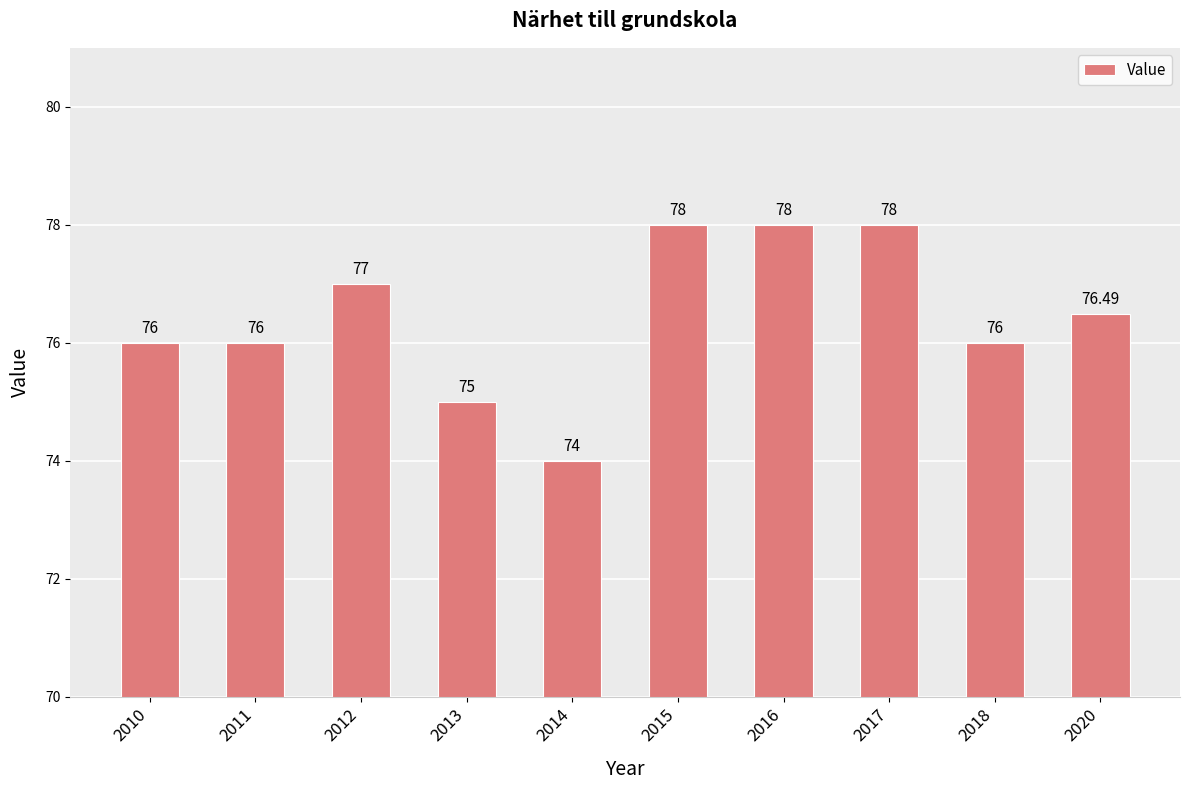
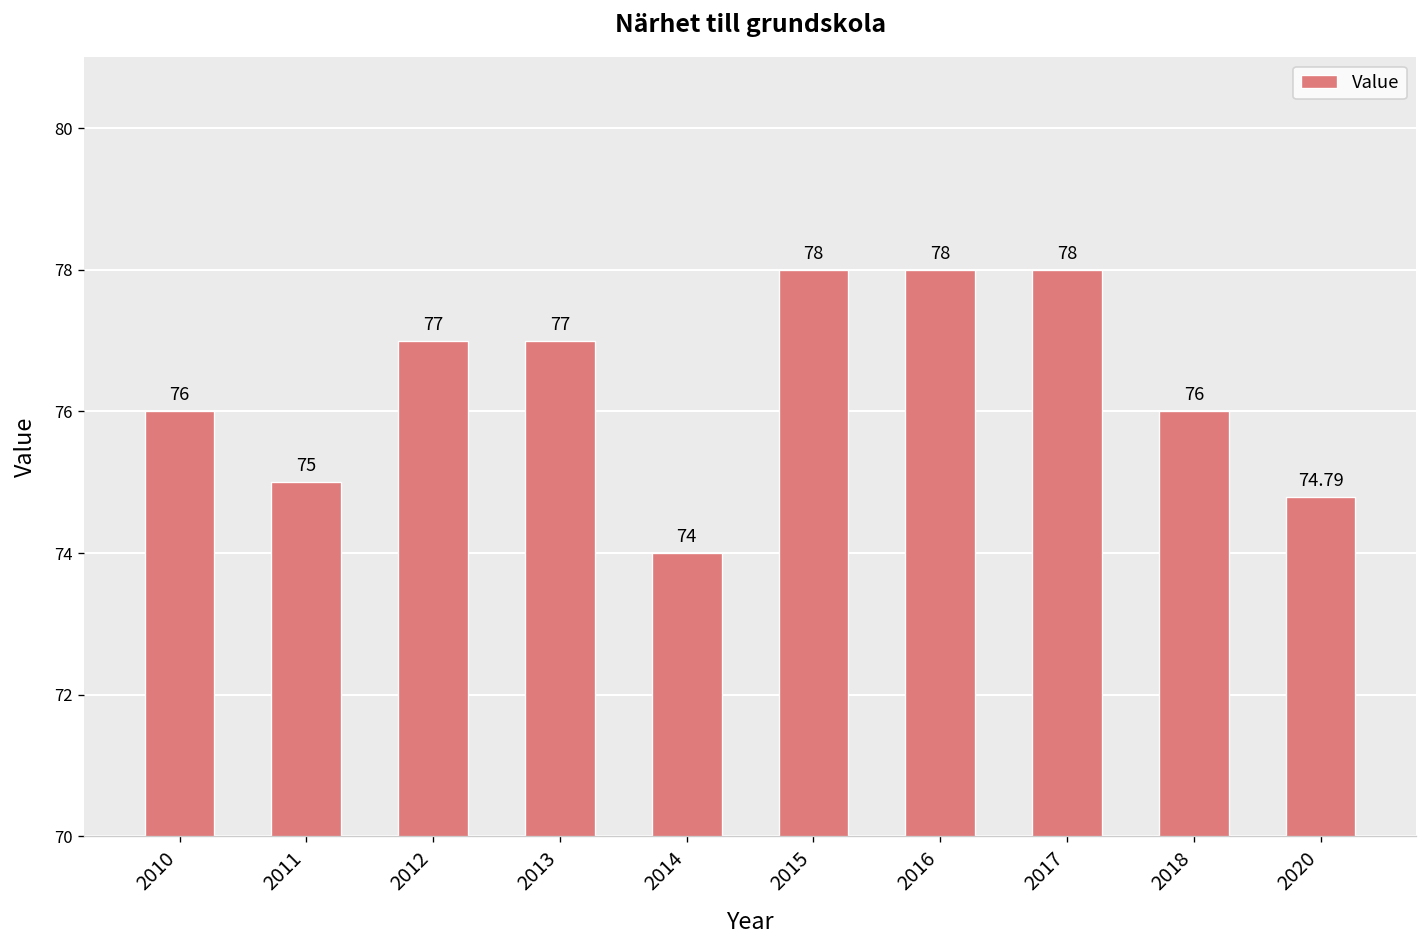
2011: 76 -> 75
2013: 75 -> 77
2020: 76.49 -> 74.79
